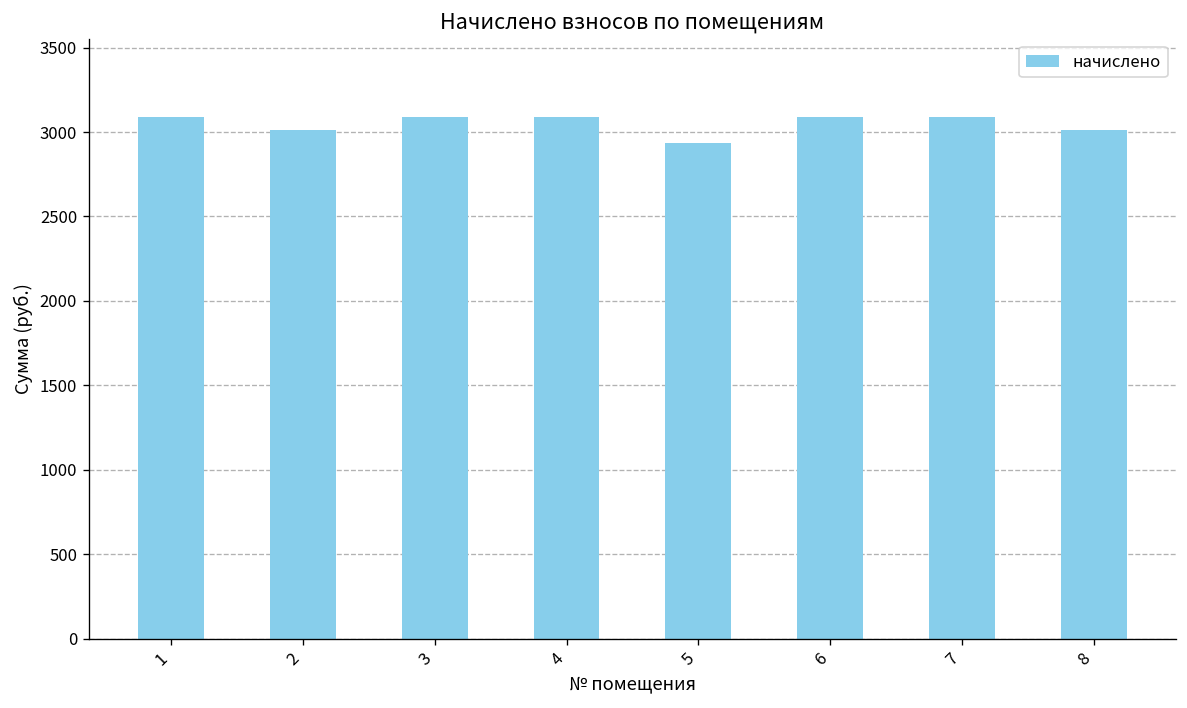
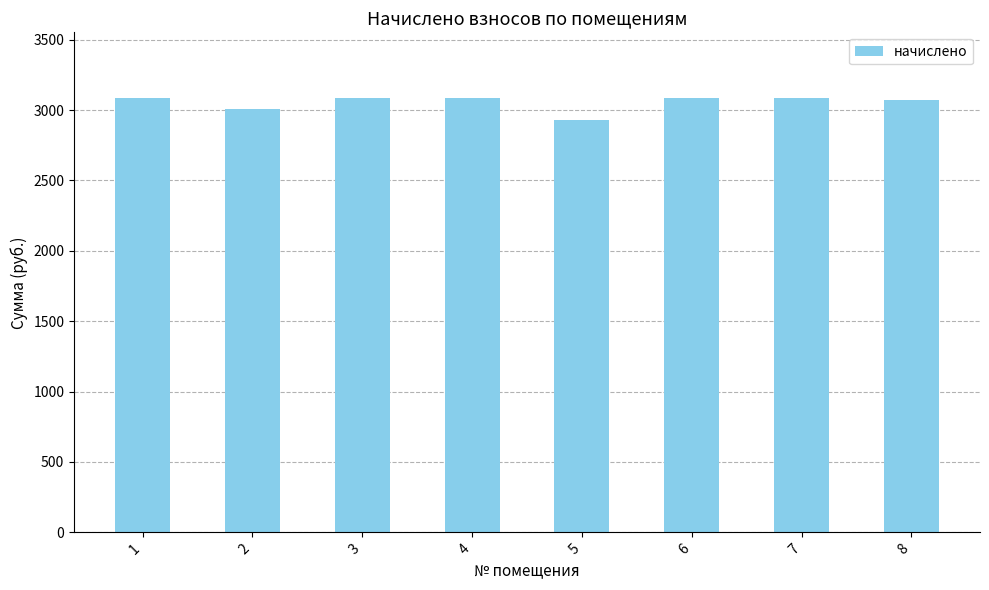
8: 3010 -> 3070
